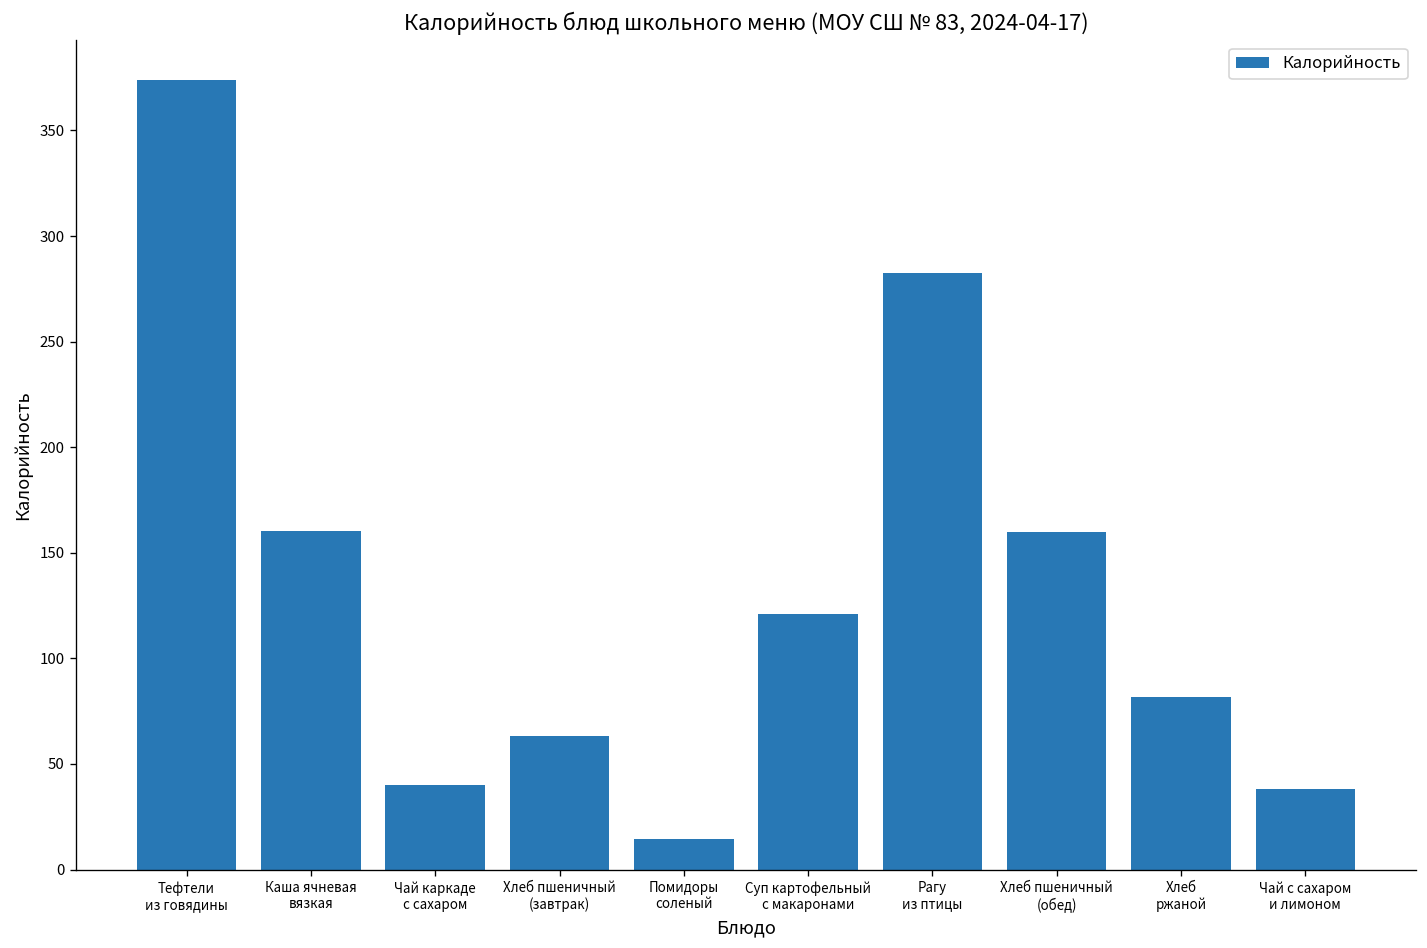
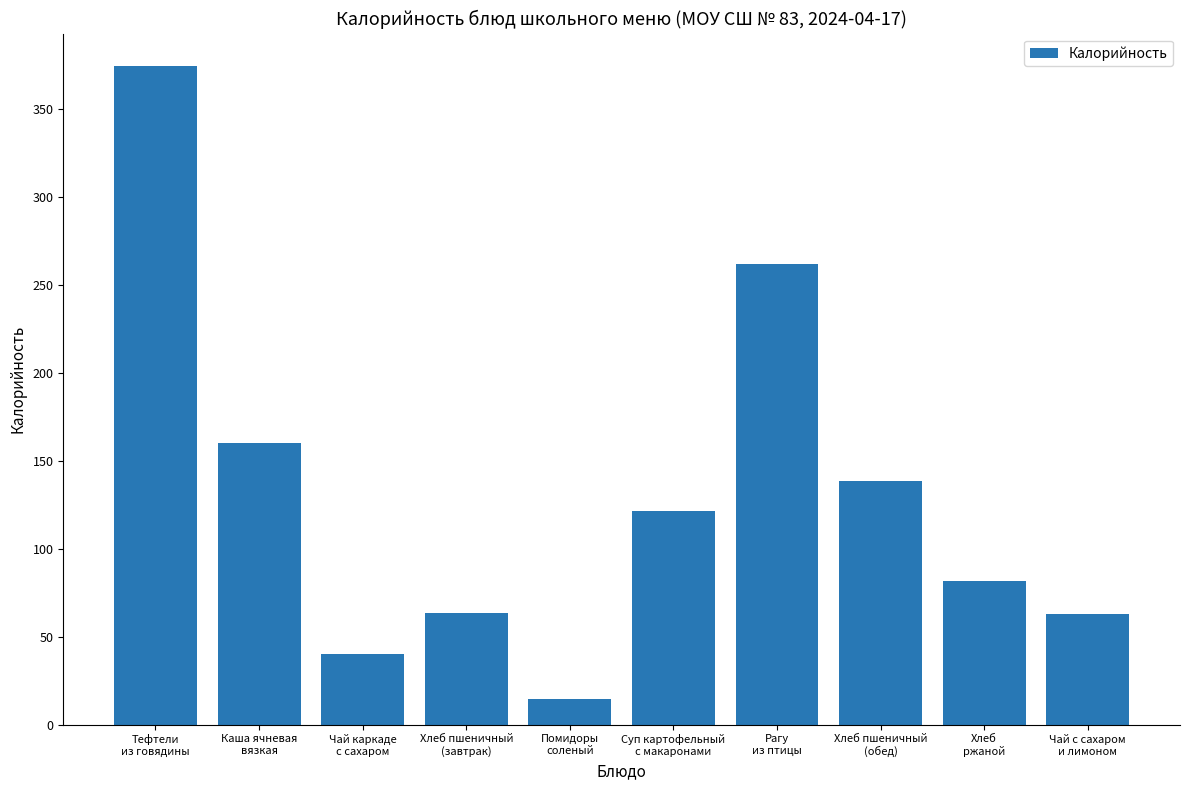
Рагу из птицы: 282 -> 262
Хлеб пшеничный (обед): 160 -> 139
Чай с сахаром и лимоном: 38 -> 63
